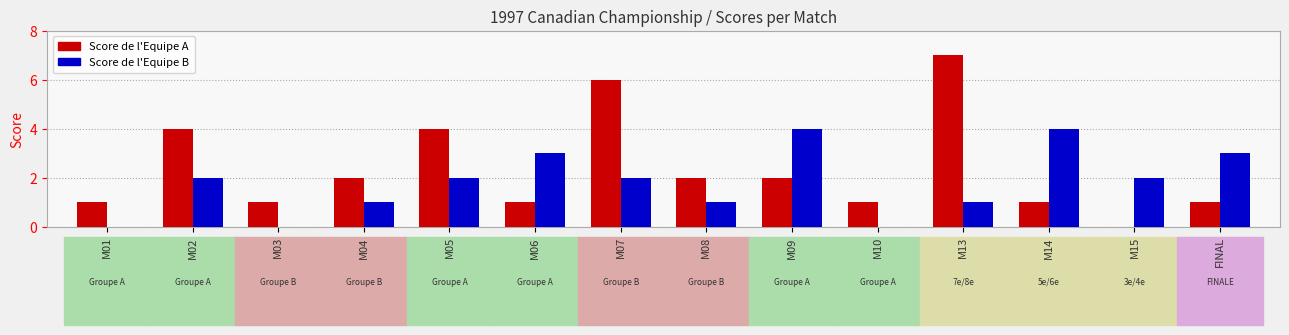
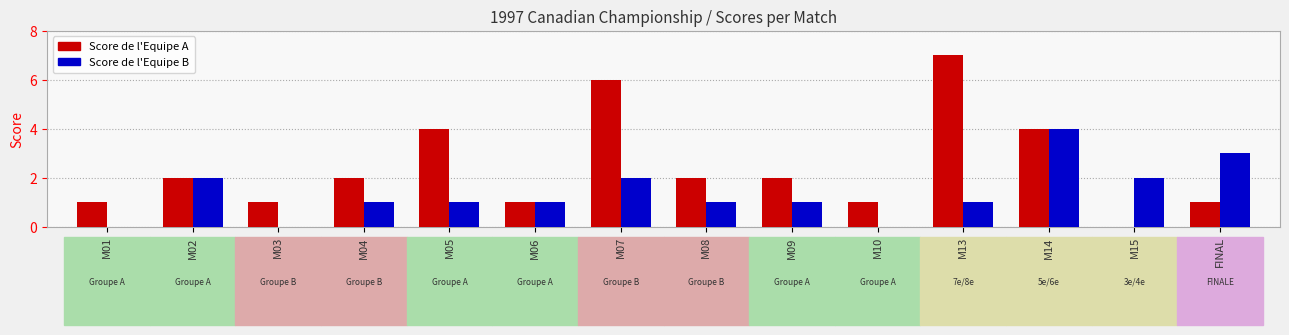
Score de l'Equipe A, M02: 4 -> 2
Score de l'Equipe B, M05: 2 -> 1
Score de l'Equipe B, M06: 3 -> 1
Score de l'Equipe B, M09: 4 -> 1
Score de l'Equipe A, M14: 1 -> 4
